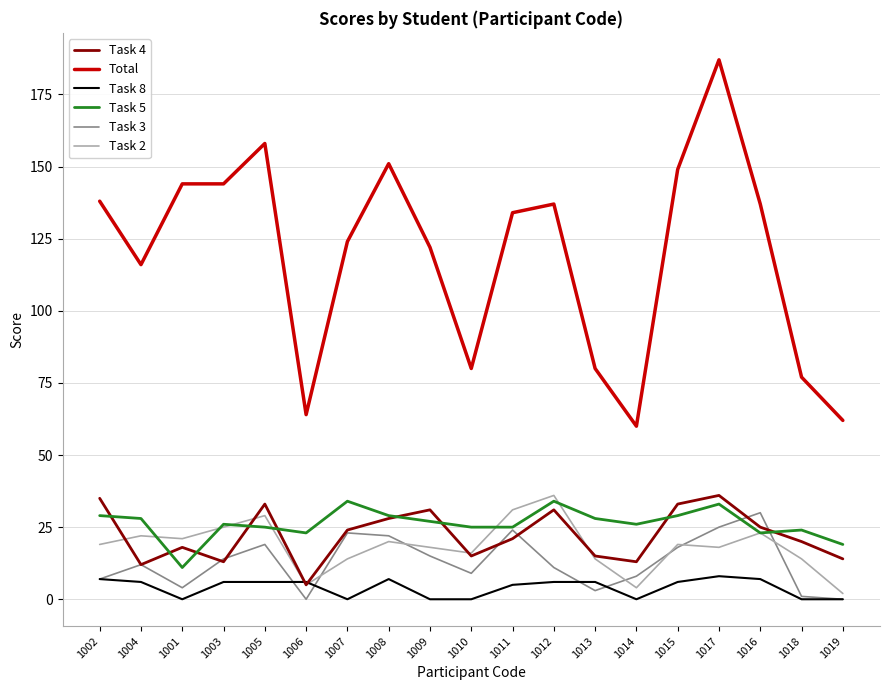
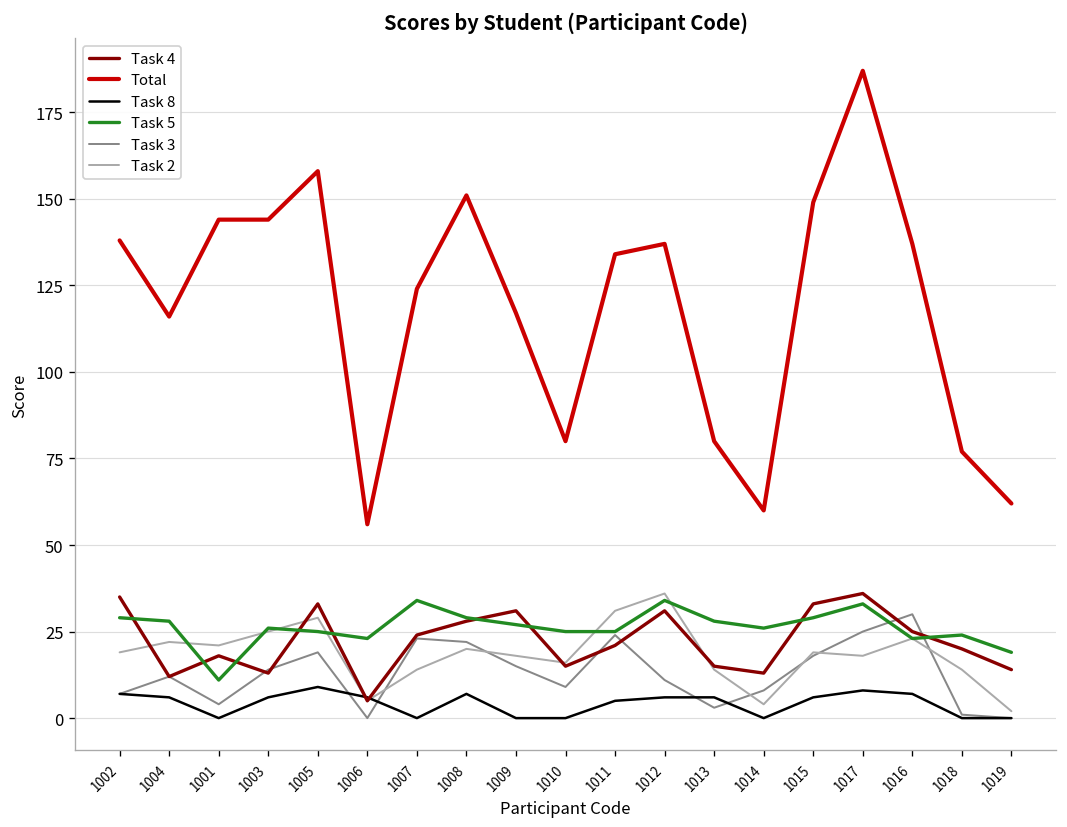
Task 8, 1005: 6 -> 9
Total, 1006: 64 -> 56
Total, 1009: 122 -> 117
